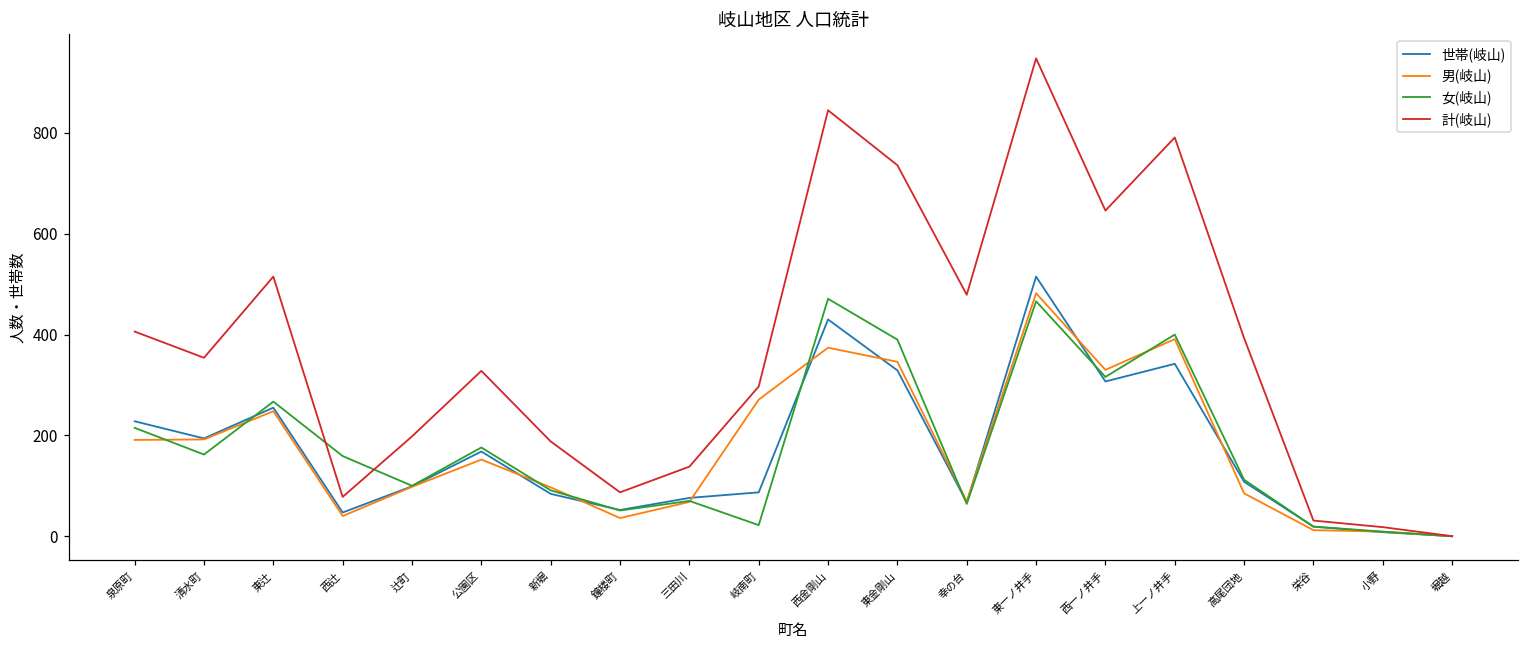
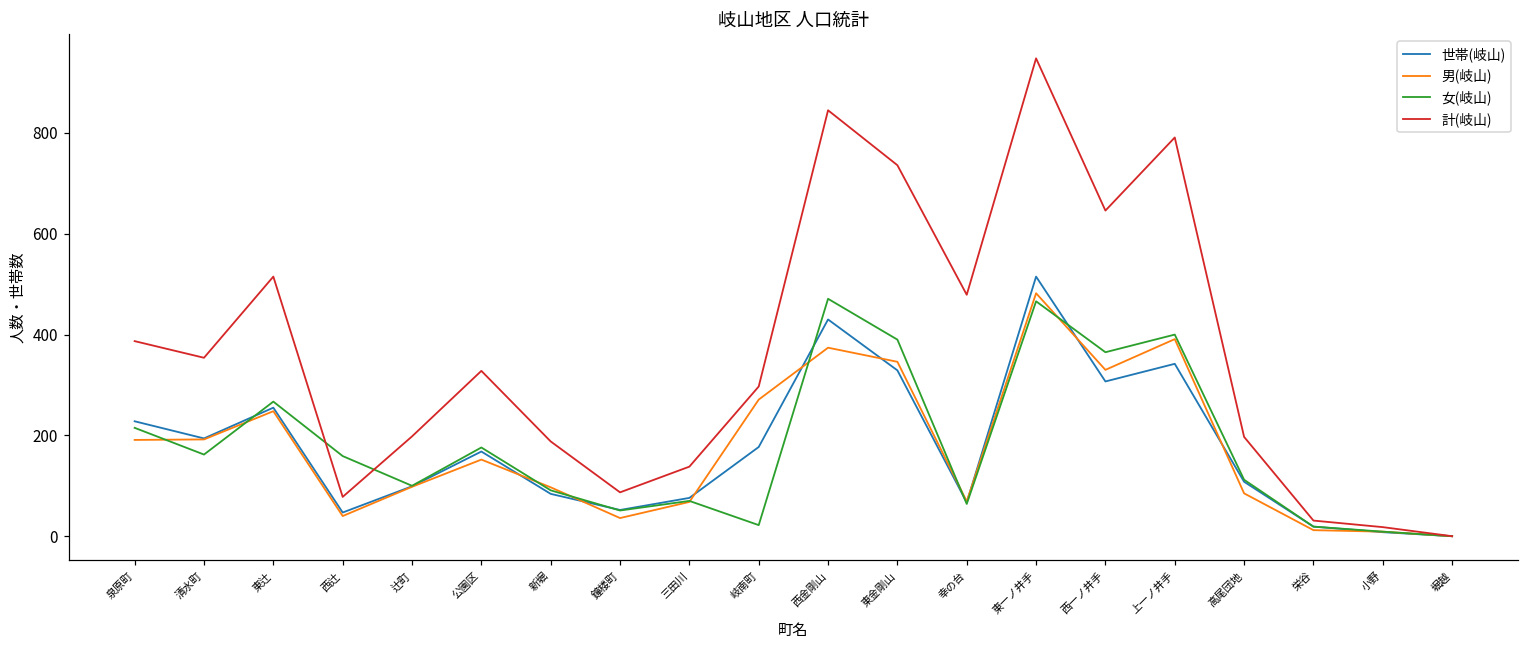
計(岐山), 泉原町: 410 -> 390
世帯(岐山), 岐南町: 90 -> 180
女(岐山), 西一ノ井手: 320 -> 370
計(岐山), 高尾団地: 390 -> 200
